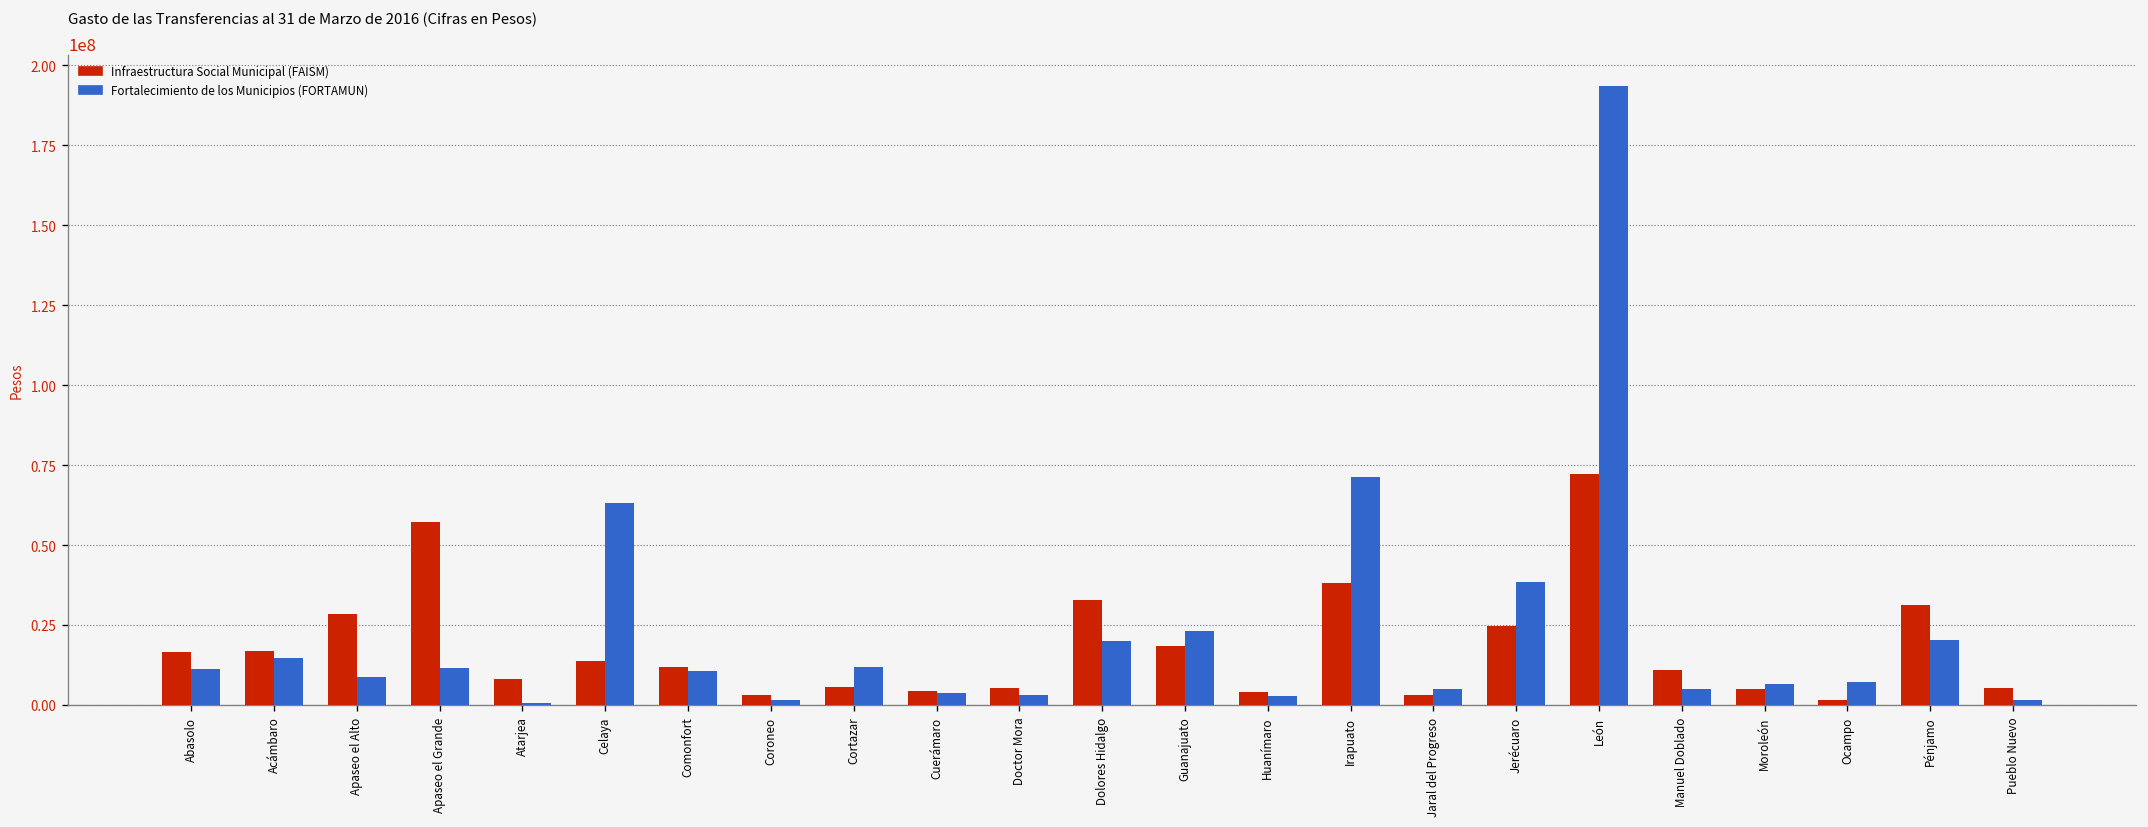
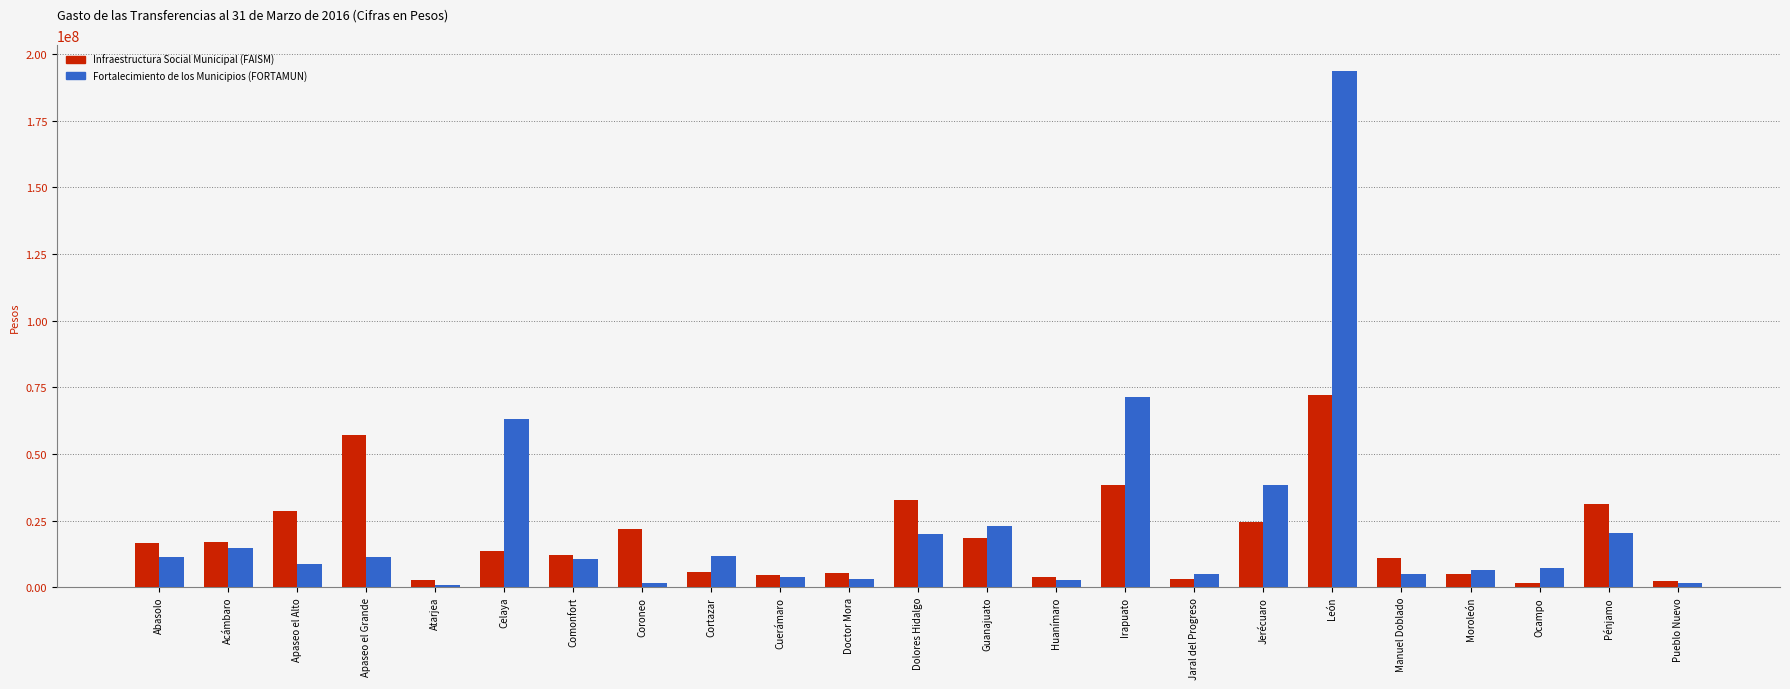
Infraestructura Social Municipal (FAISM), Atarjea: 8000000 -> 3000000
Infraestructura Social Municipal (FAISM), Coroneo: 3000000 -> 22000000
Infraestructura Social Municipal (FAISM), Pueblo Nuevo: 5000000 -> 2000000
